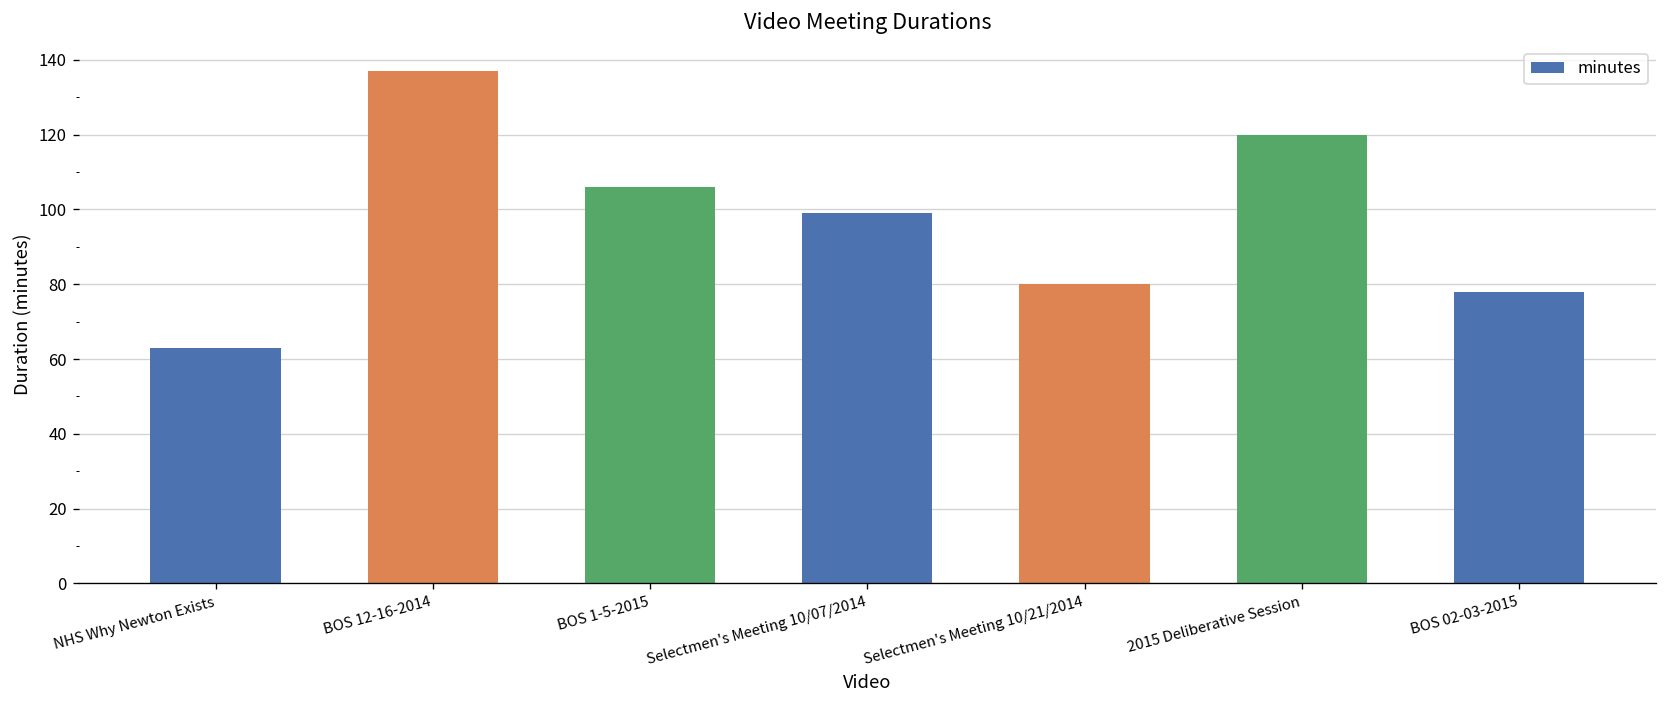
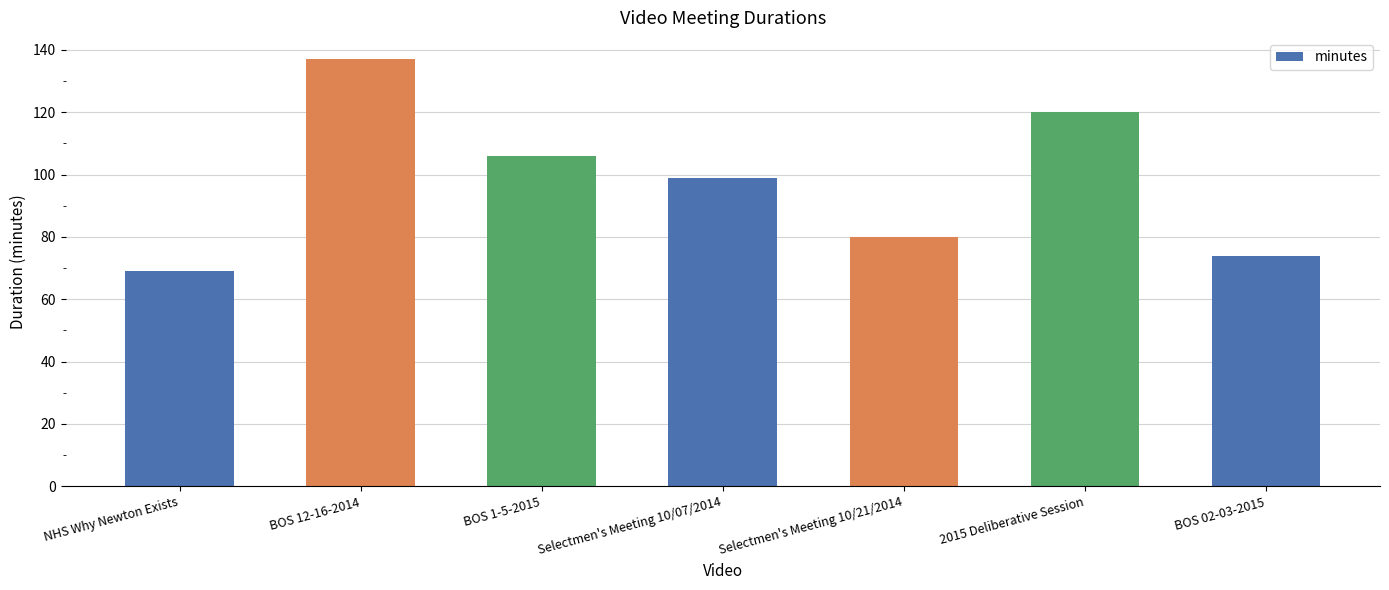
NHS Why Newton Exists: 63 -> 69
BOS 02-03-2015: 78 -> 74
